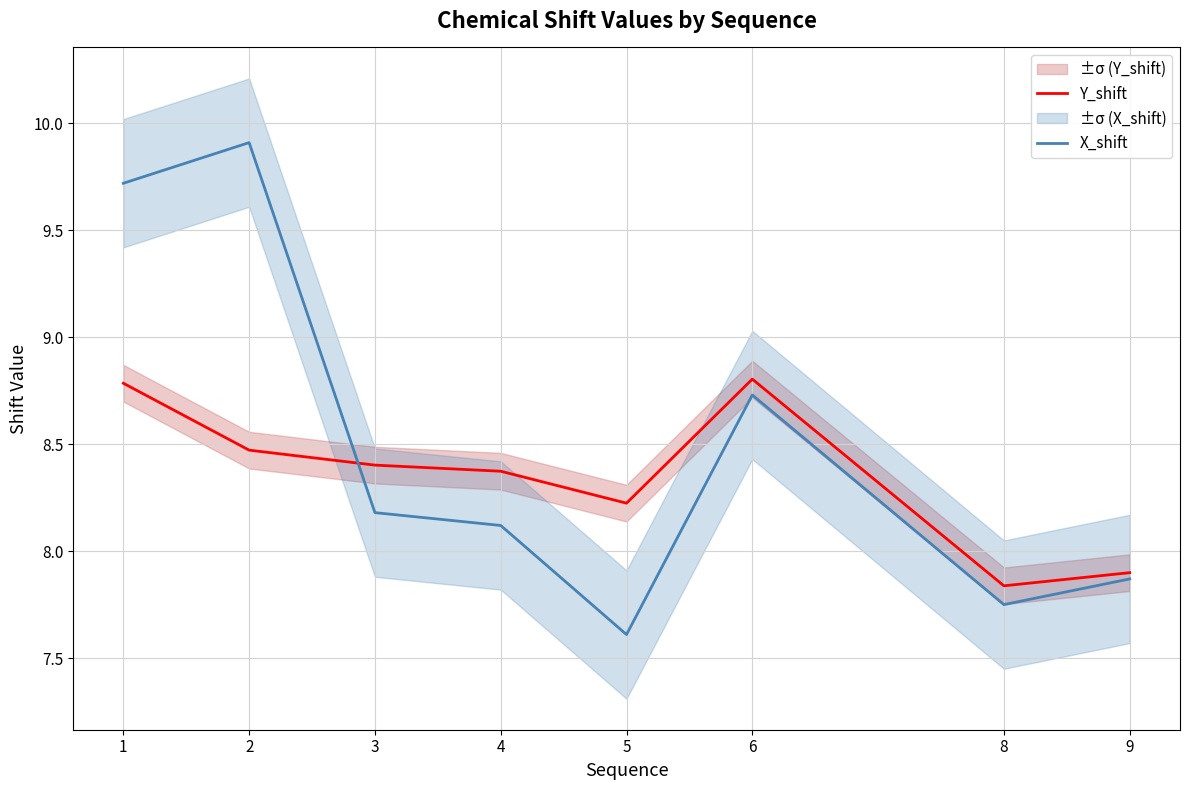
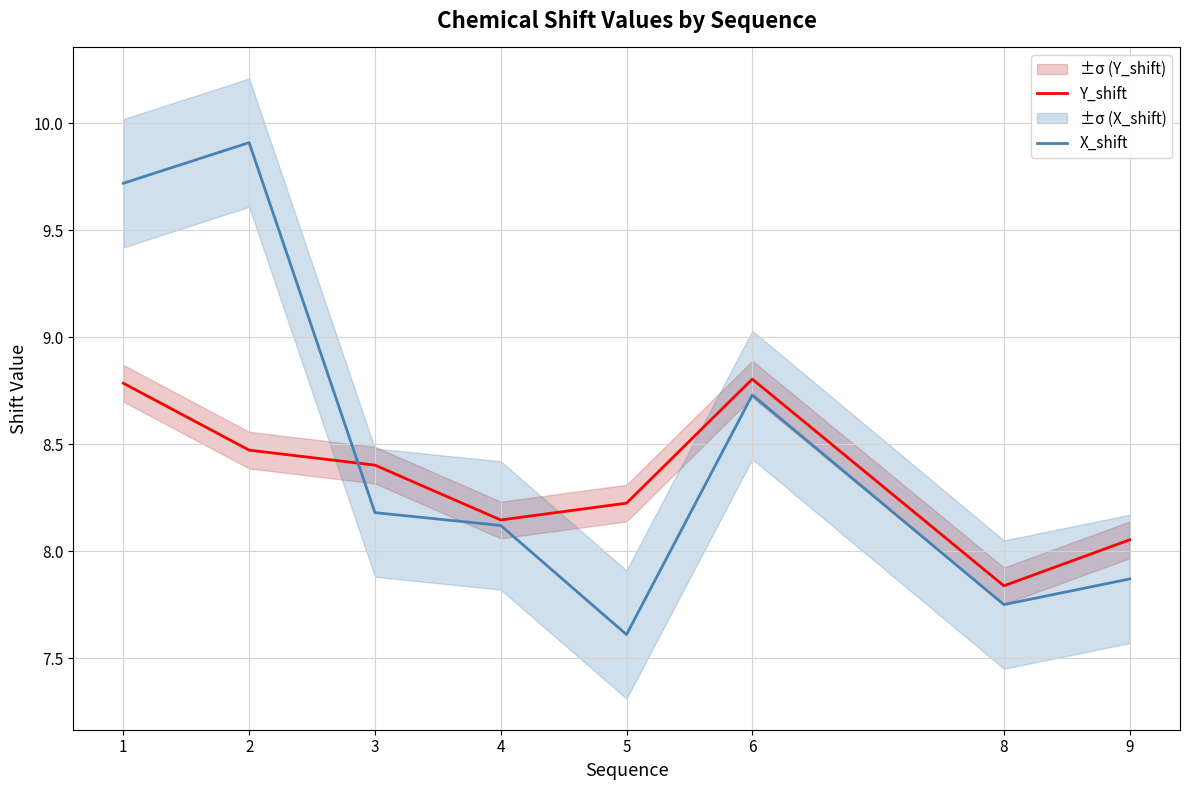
Y_shift, 4: 8.37 -> 8.15
Y_shift, 9: 7.90 -> 8.05
